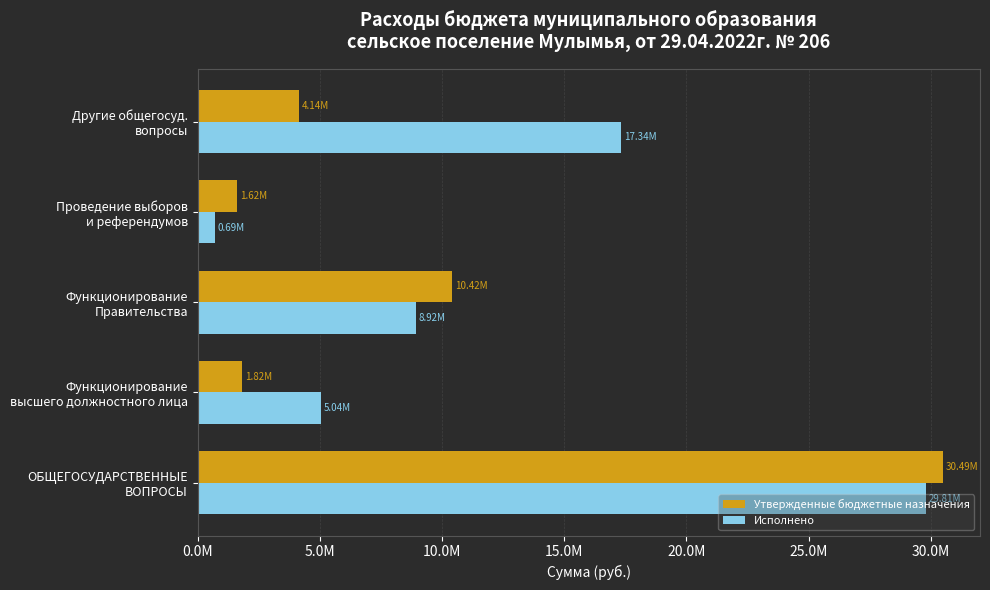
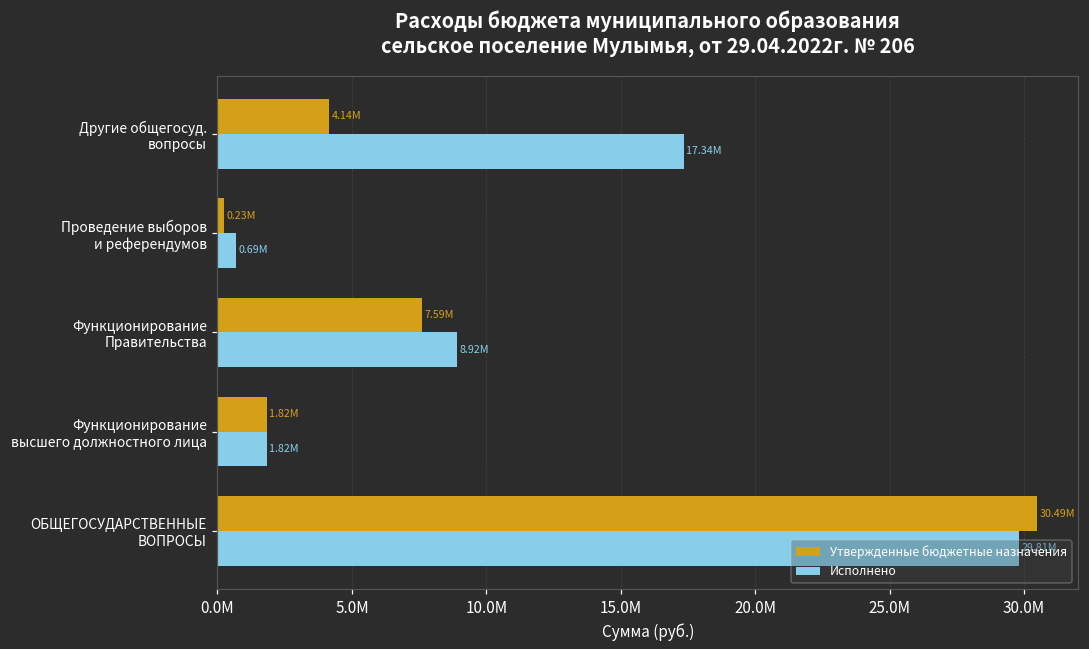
Утвержденные бюджетные назначения, Проведение выборов и референдумов: 1.62M -> 0.23M
Утвержденные бюджетные назначения, Функционирование Правительства: 10.42M -> 7.59M
Исполнено, Функционирование высшего должностного лица: 5.04M -> 1.82M
